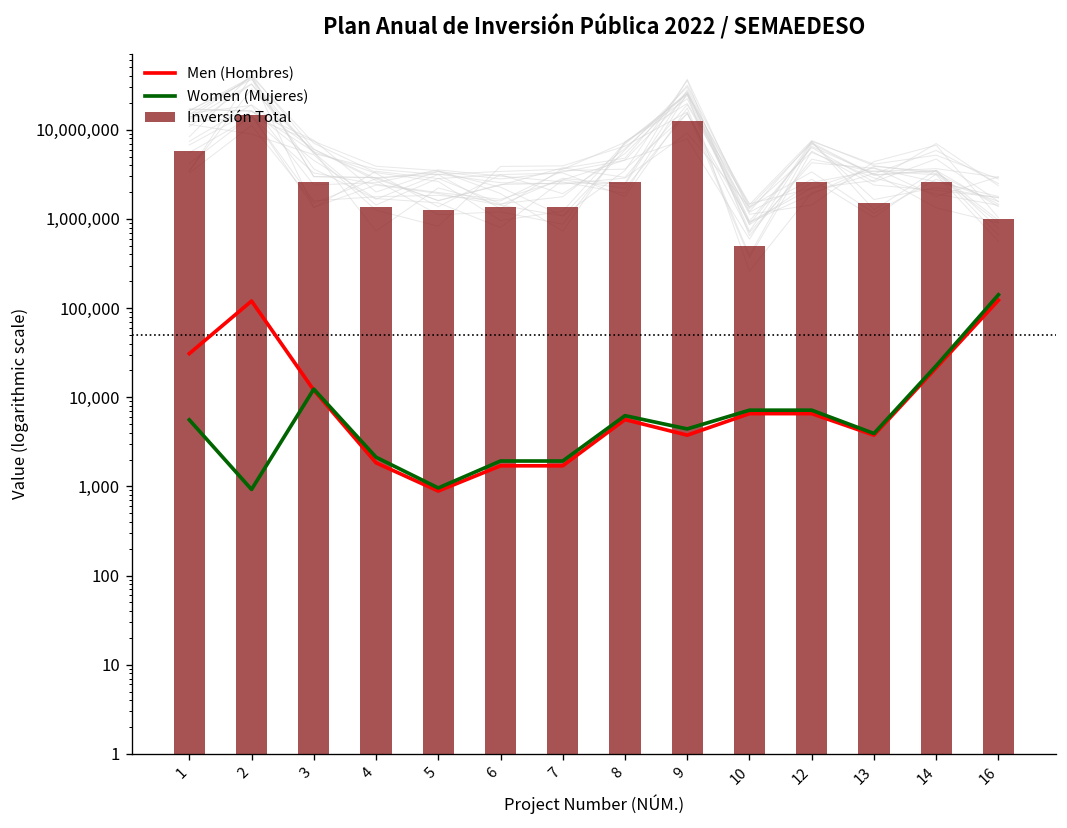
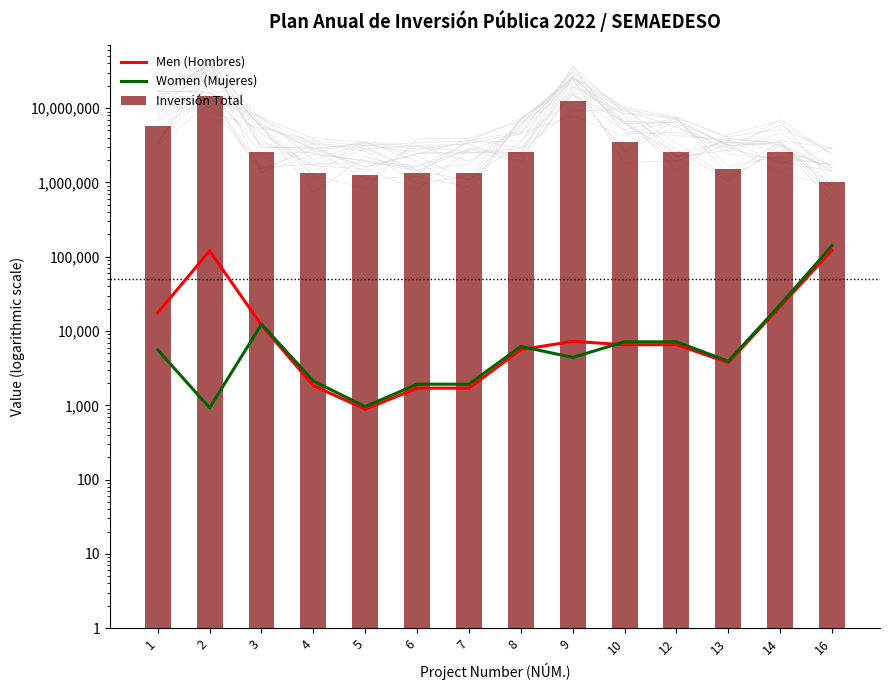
Men (Hombres), 1: 31,000 -> 18,000
Men (Hombres), 9: 4,000 -> 7,000
Inversión Total, 10: 500,000 -> 4,000,000
